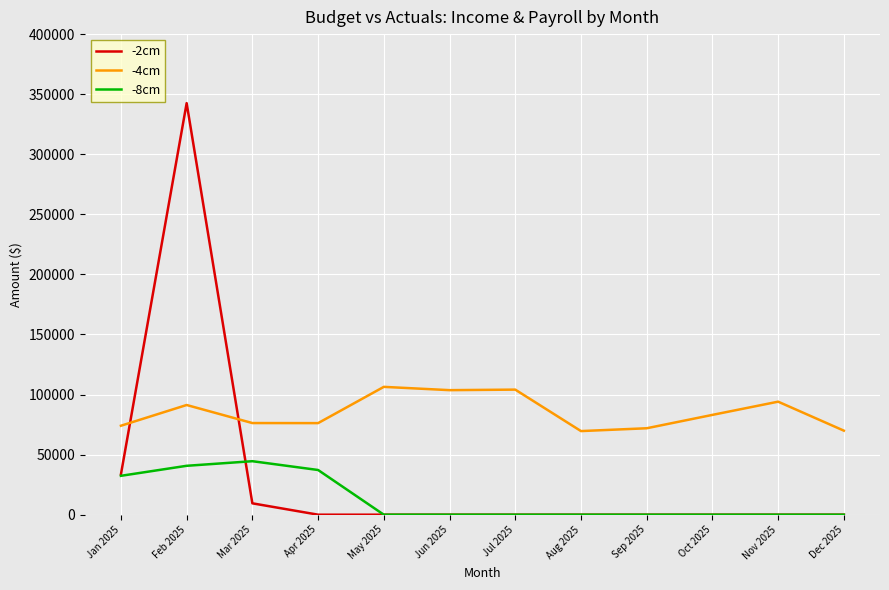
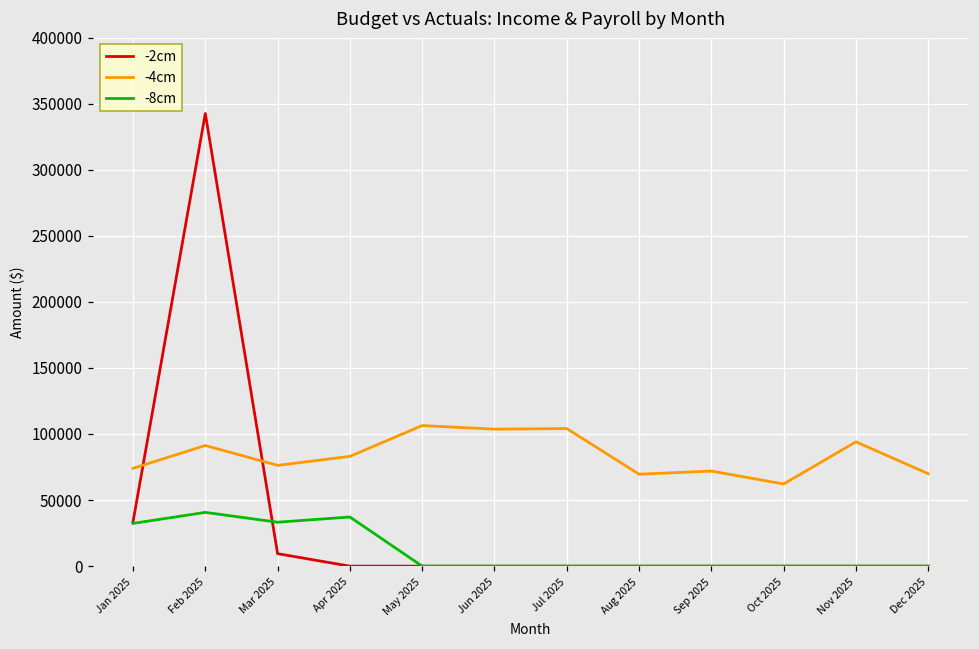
-8cm, Mar 2025: 45000 -> 33000
-4cm, Apr 2025: 76000 -> 83000
-4cm, Oct 2025: 83000 -> 62000
